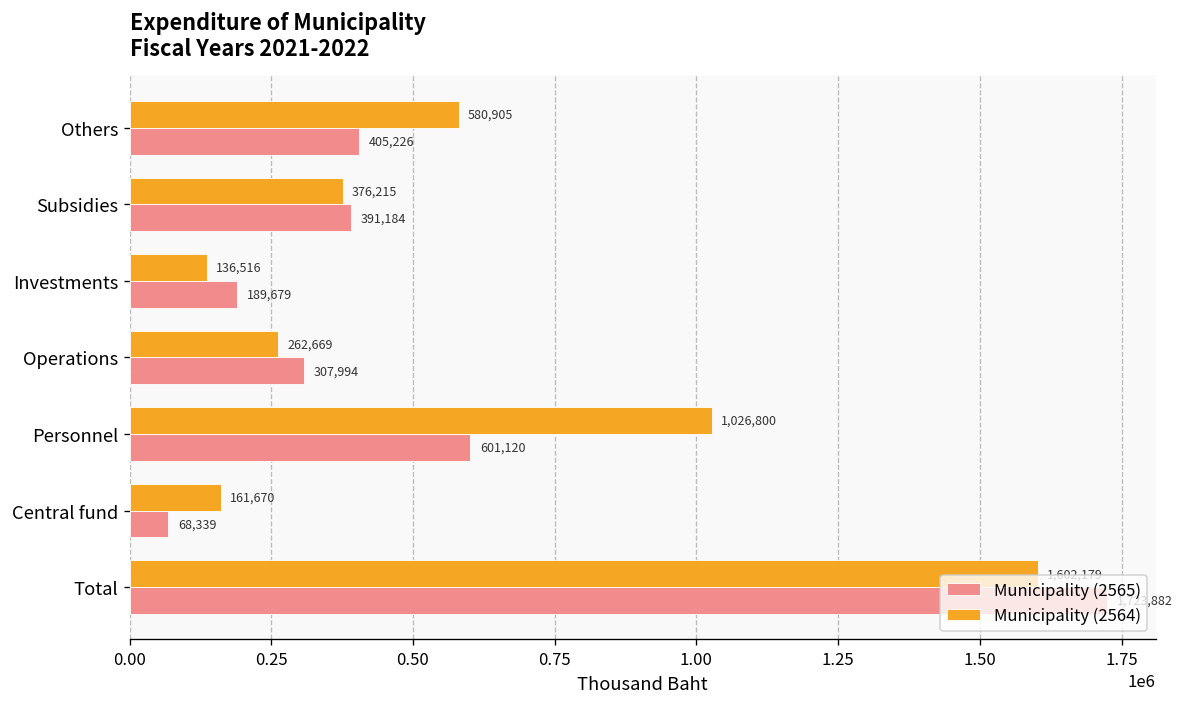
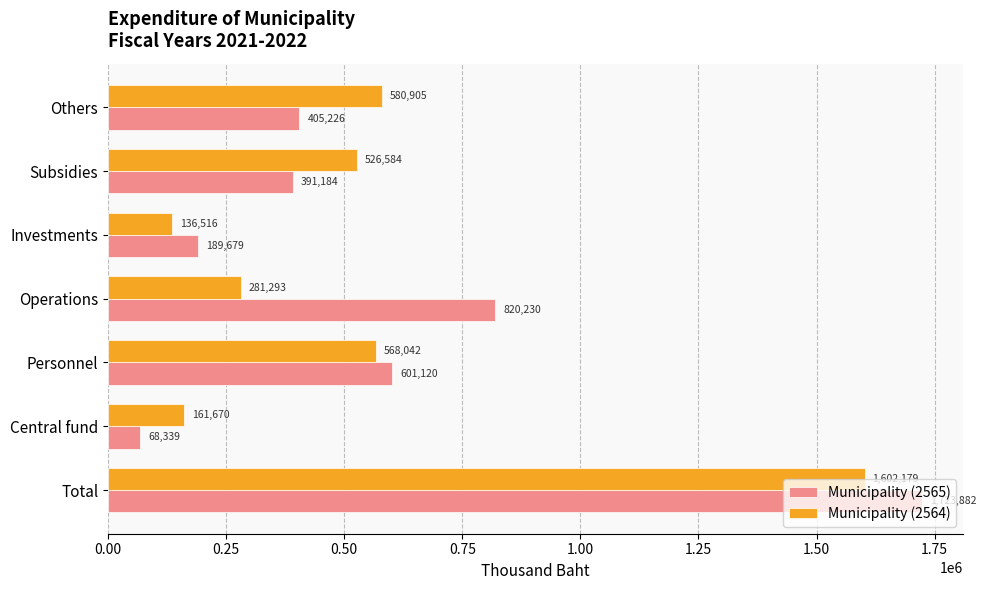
Municipality (2564), Subsidies: 376,215 -> 526,584
Municipality (2564), Operations: 262,669 -> 281,293
Municipality (2565), Operations: 307,994 -> 820,230
Municipality (2564), Personnel: 1,026,800 -> 568,042
